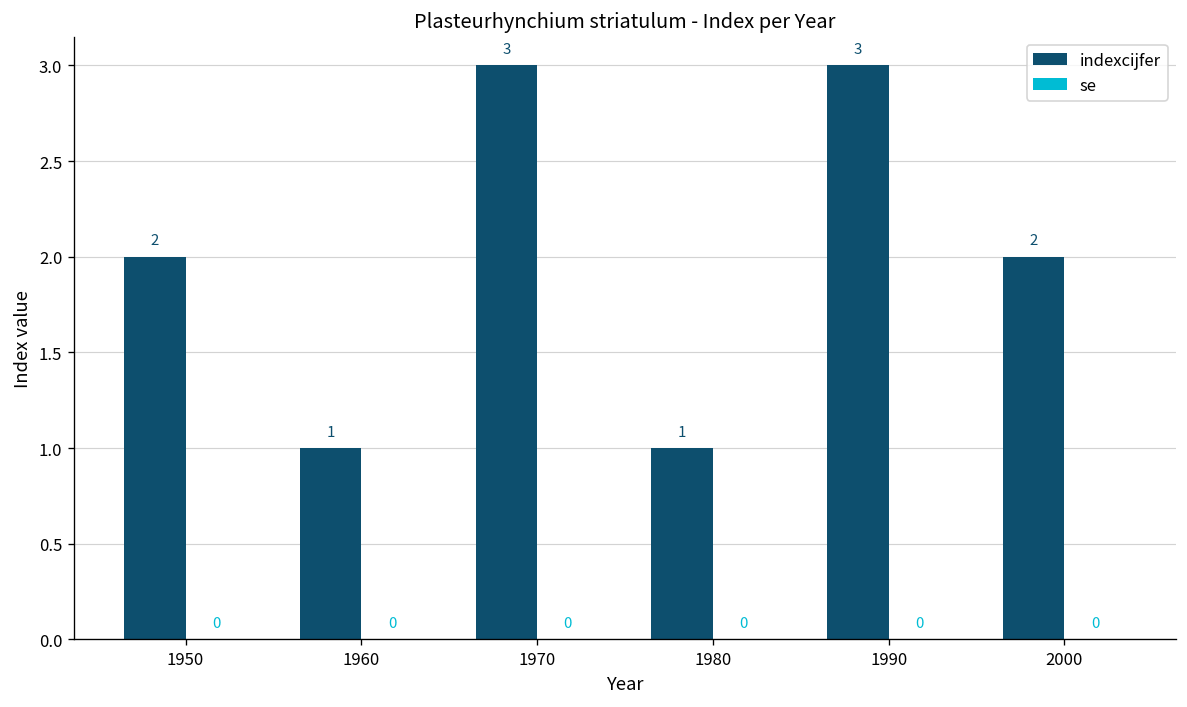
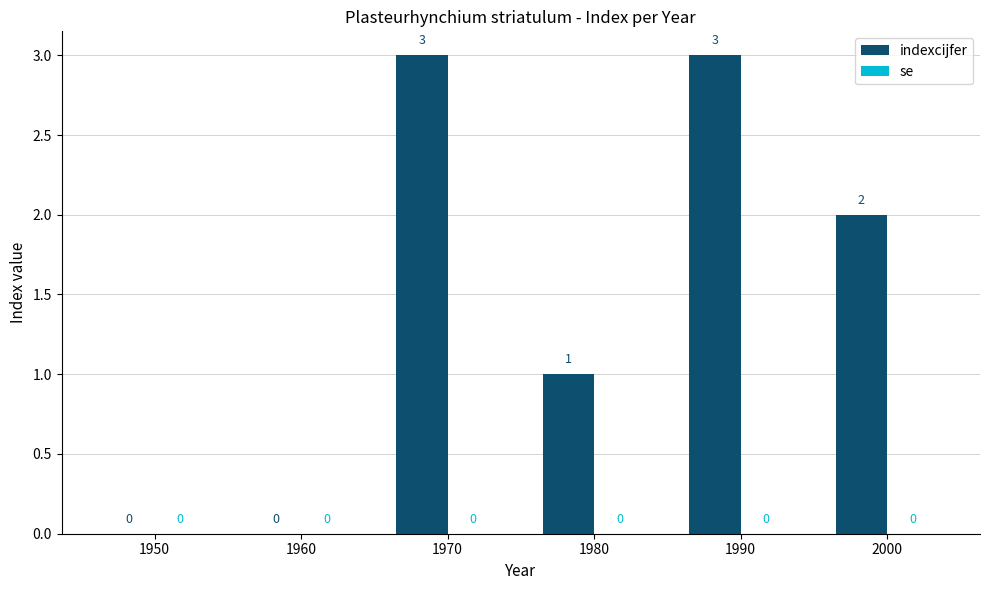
indexcijfer, 1950: 2 -> 0
indexcijfer, 1960: 1 -> 0
